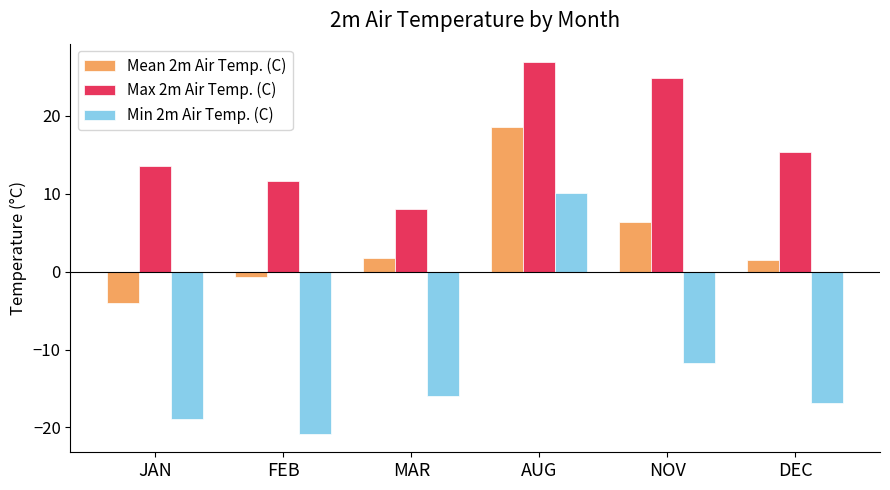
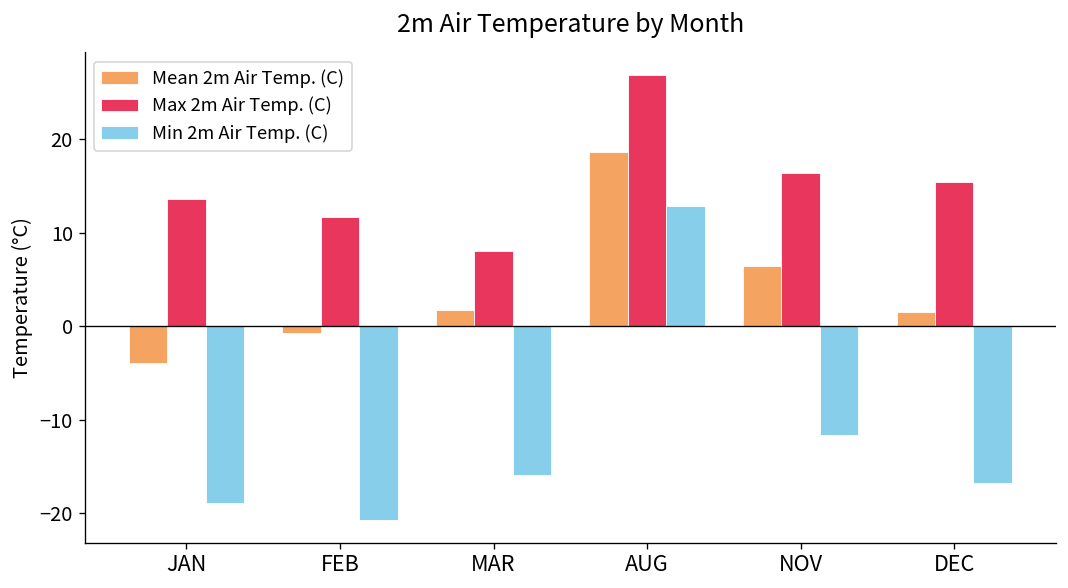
Min 2m Air Temp. (C), AUG: 10 -> 13
Max 2m Air Temp. (C), NOV: 25 -> 16
